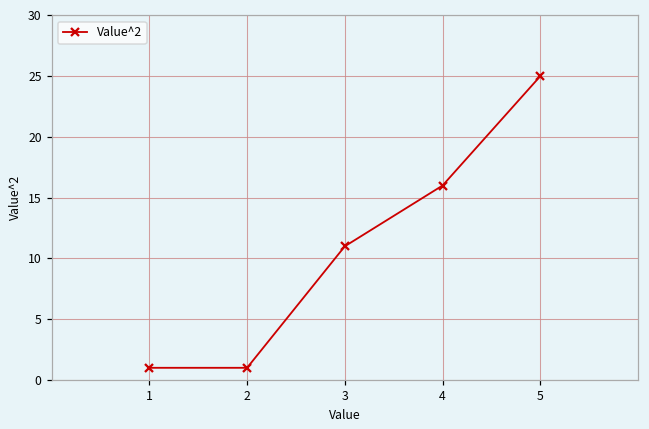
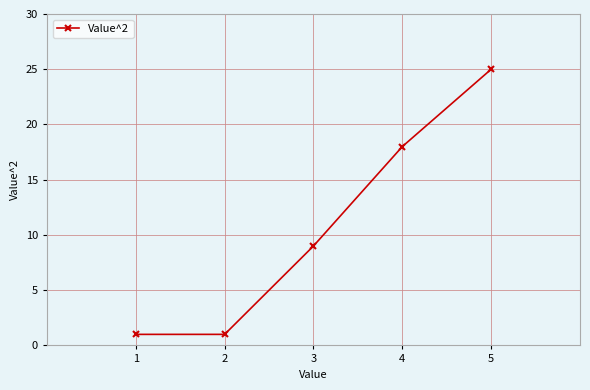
3: 11 -> 9
4: 16 -> 18
